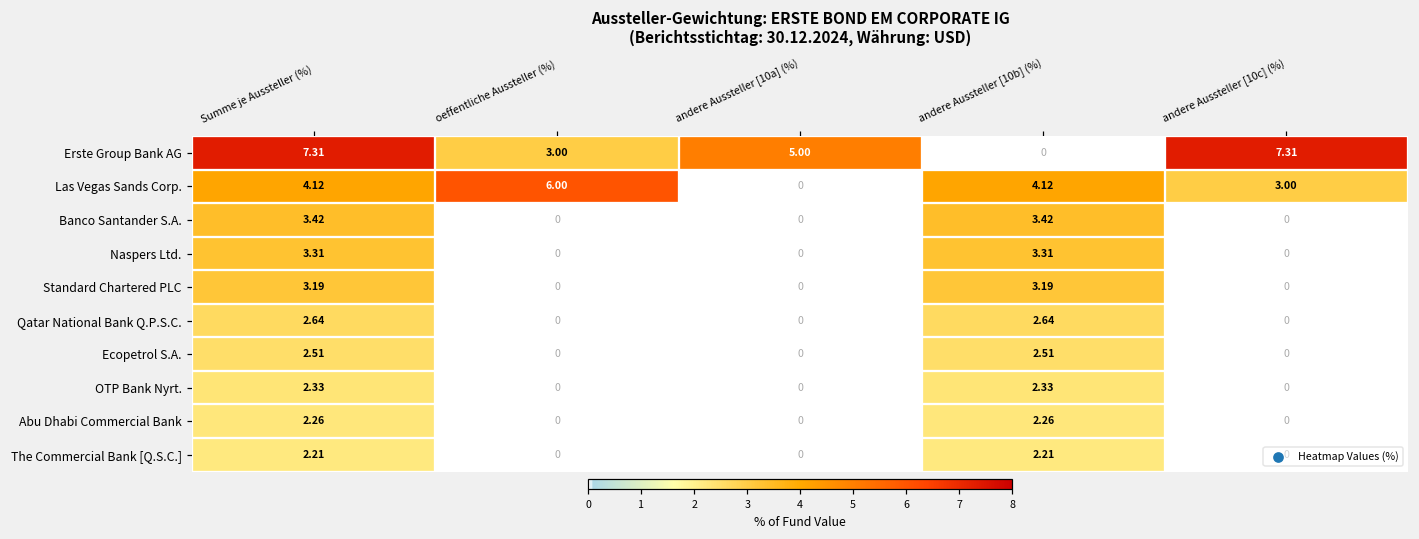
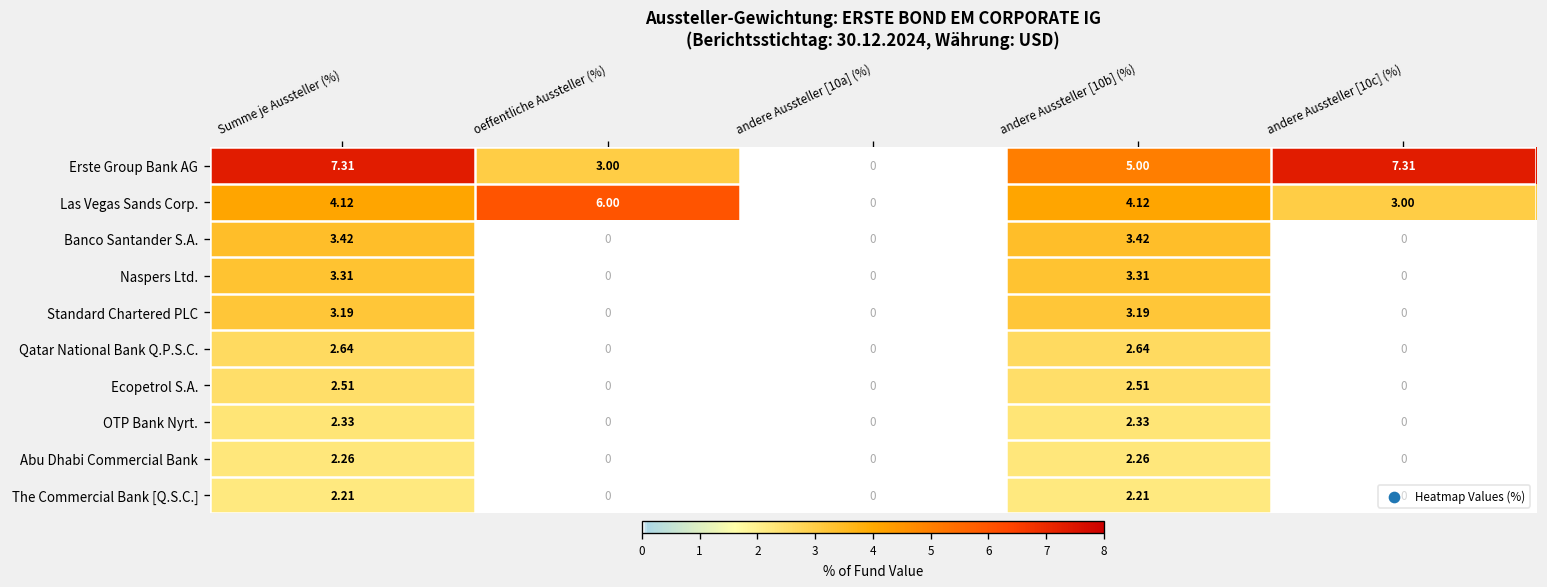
Erste Group Bank AG, andere Aussteller [10a] (%): 5.00 -> 0
Erste Group Bank AG, andere Aussteller [10b] (%): 0 -> 5.00
